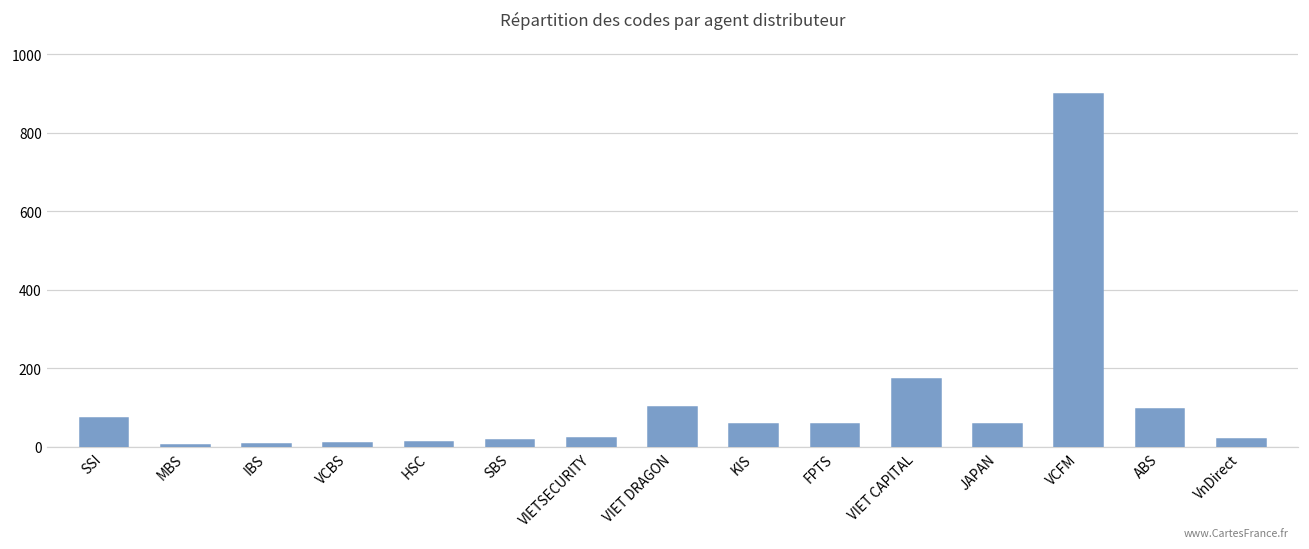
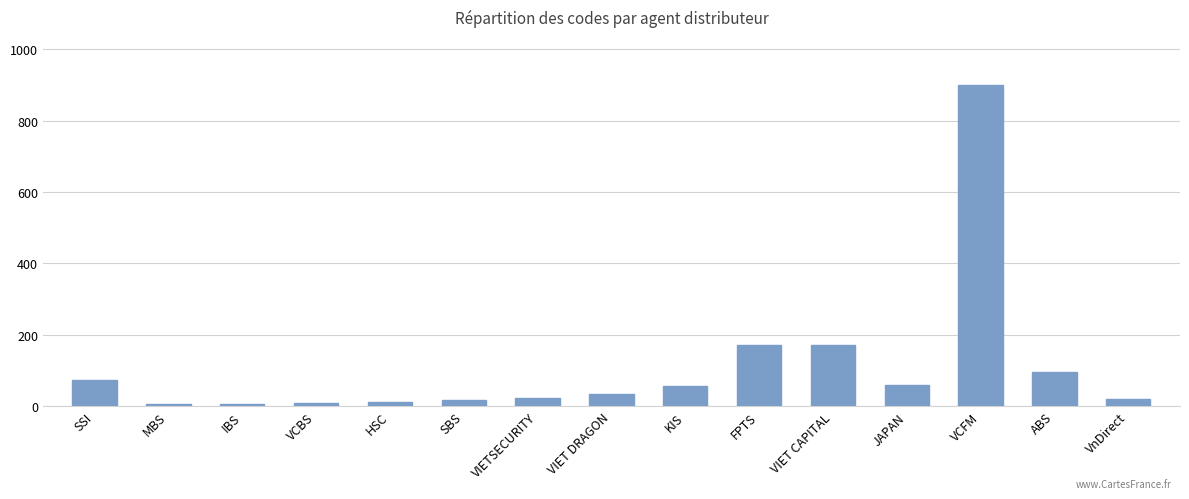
VIET DRAGON: 100 -> 30
FPTS: 60 -> 170
